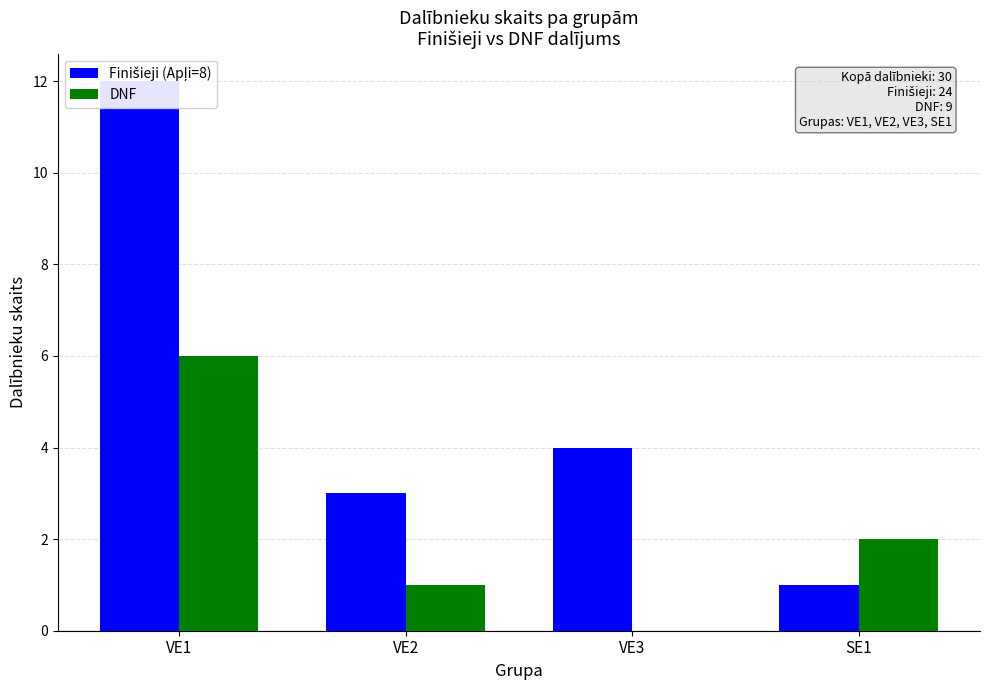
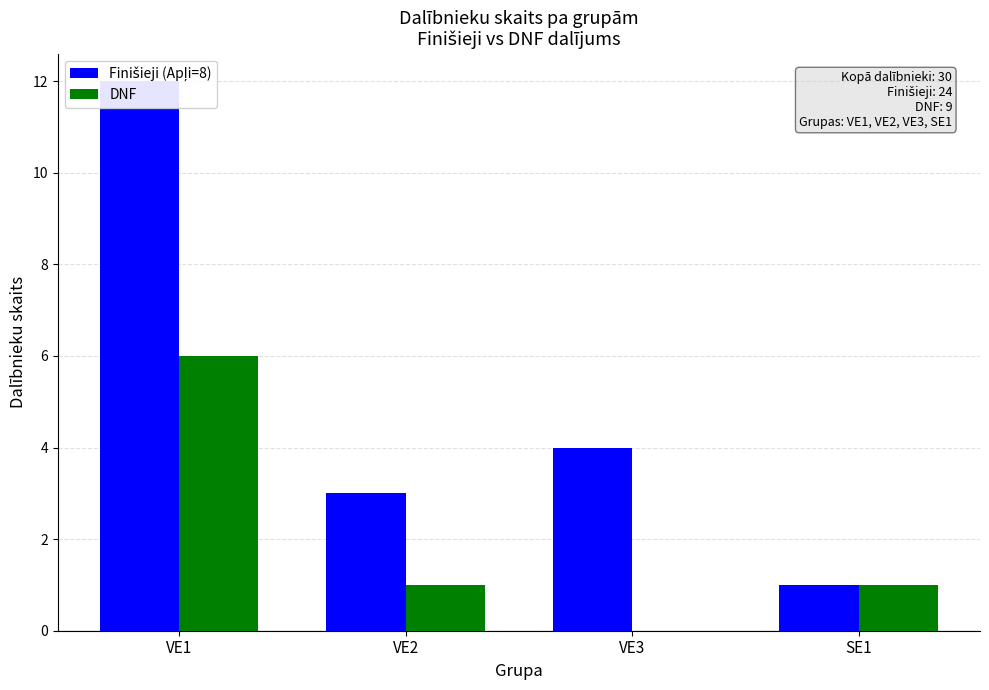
DNF, SE1: 2 -> 1
